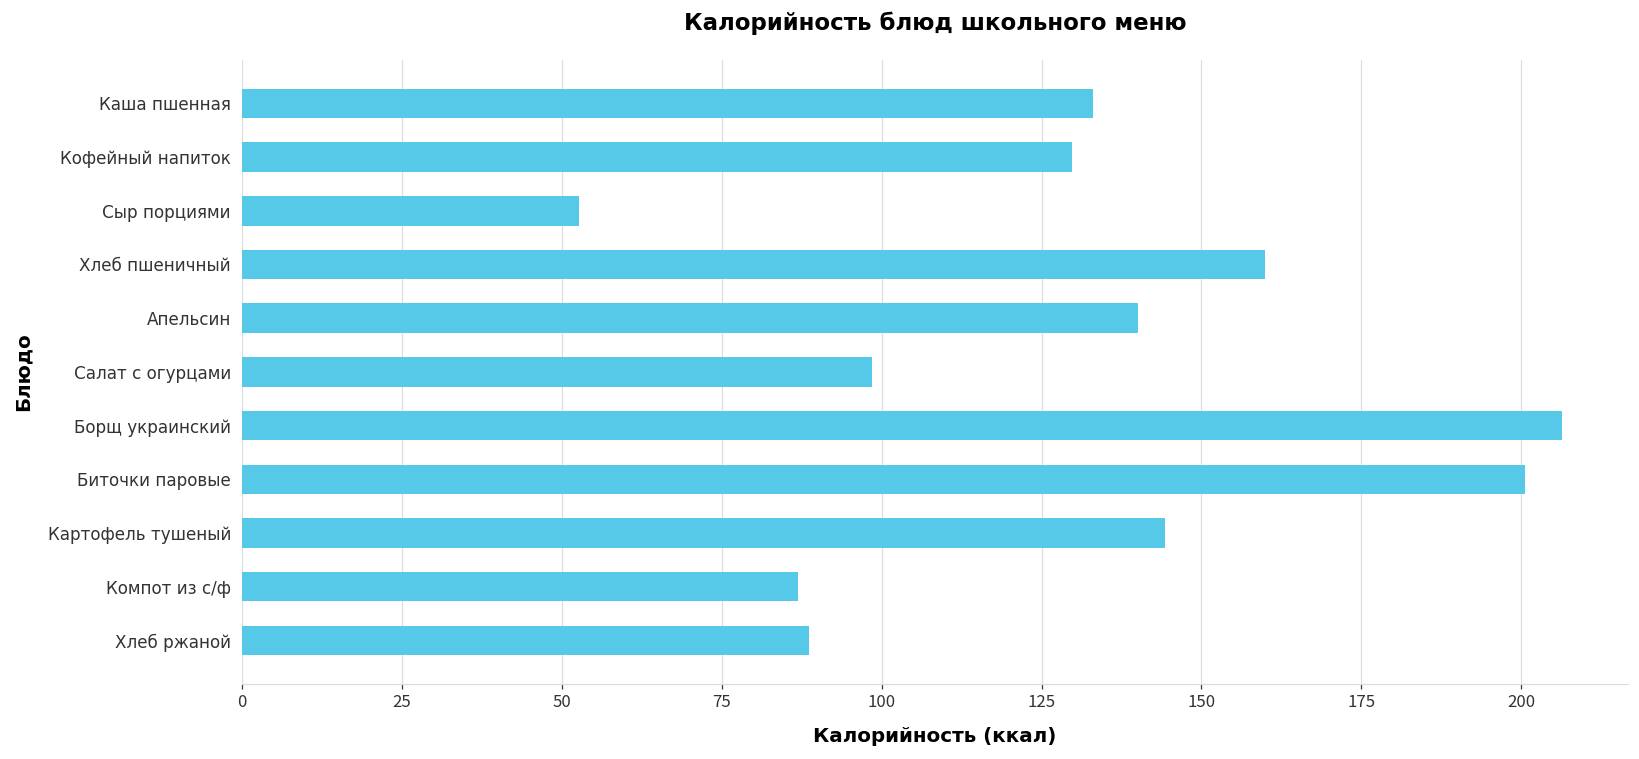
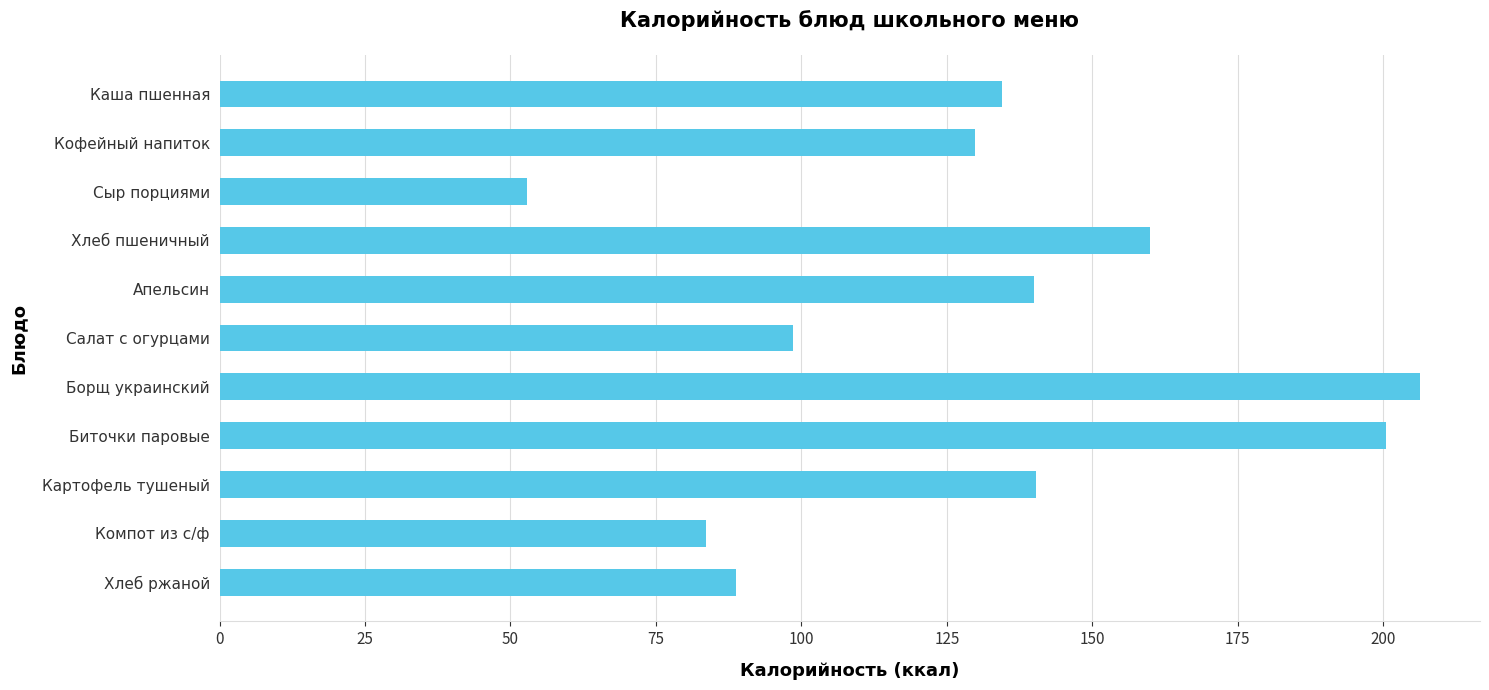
Каша пшенная: 133 -> 134
Картофель тушеный: 144 -> 140
Компот из с/ф: 87 -> 84
